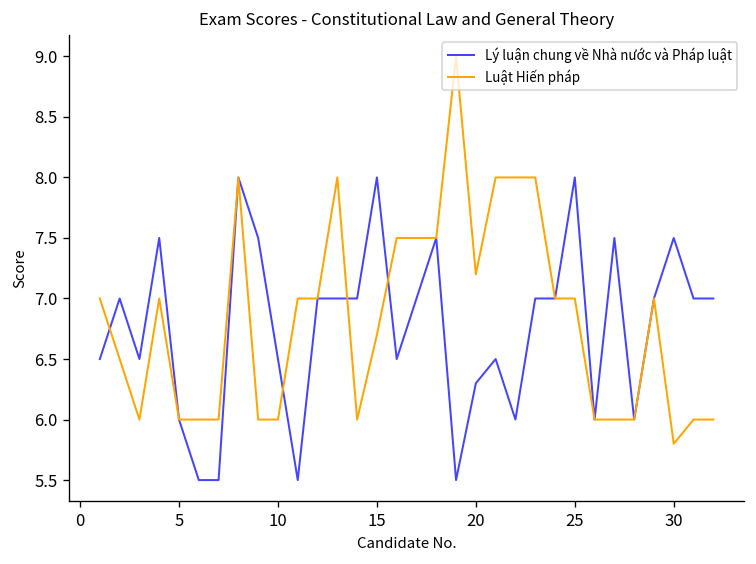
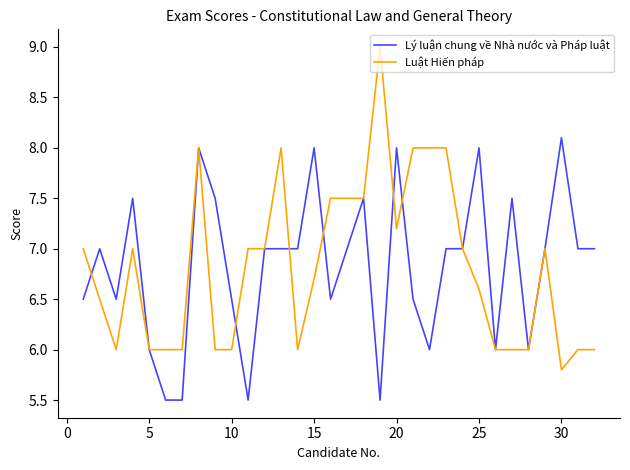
Lý luận chung về Nhà nước và Pháp luật, 20: 6.3 -> 8.0
Luật Hiến pháp, 25: 7.0 -> 6.6
Lý luận chung về Nhà nước và Pháp luật, 30: 7.5 -> 8.1
